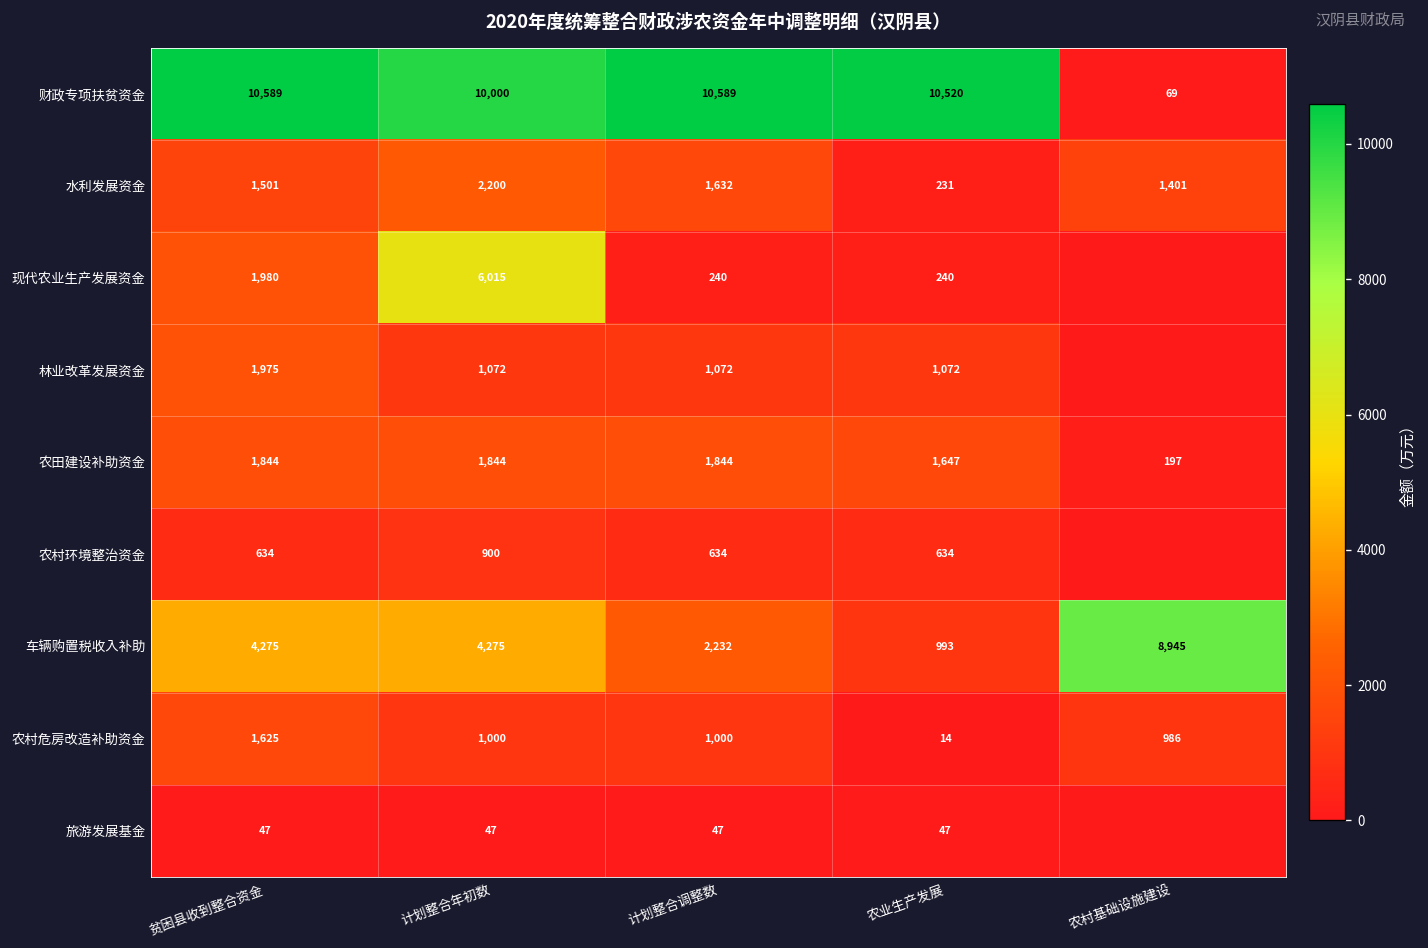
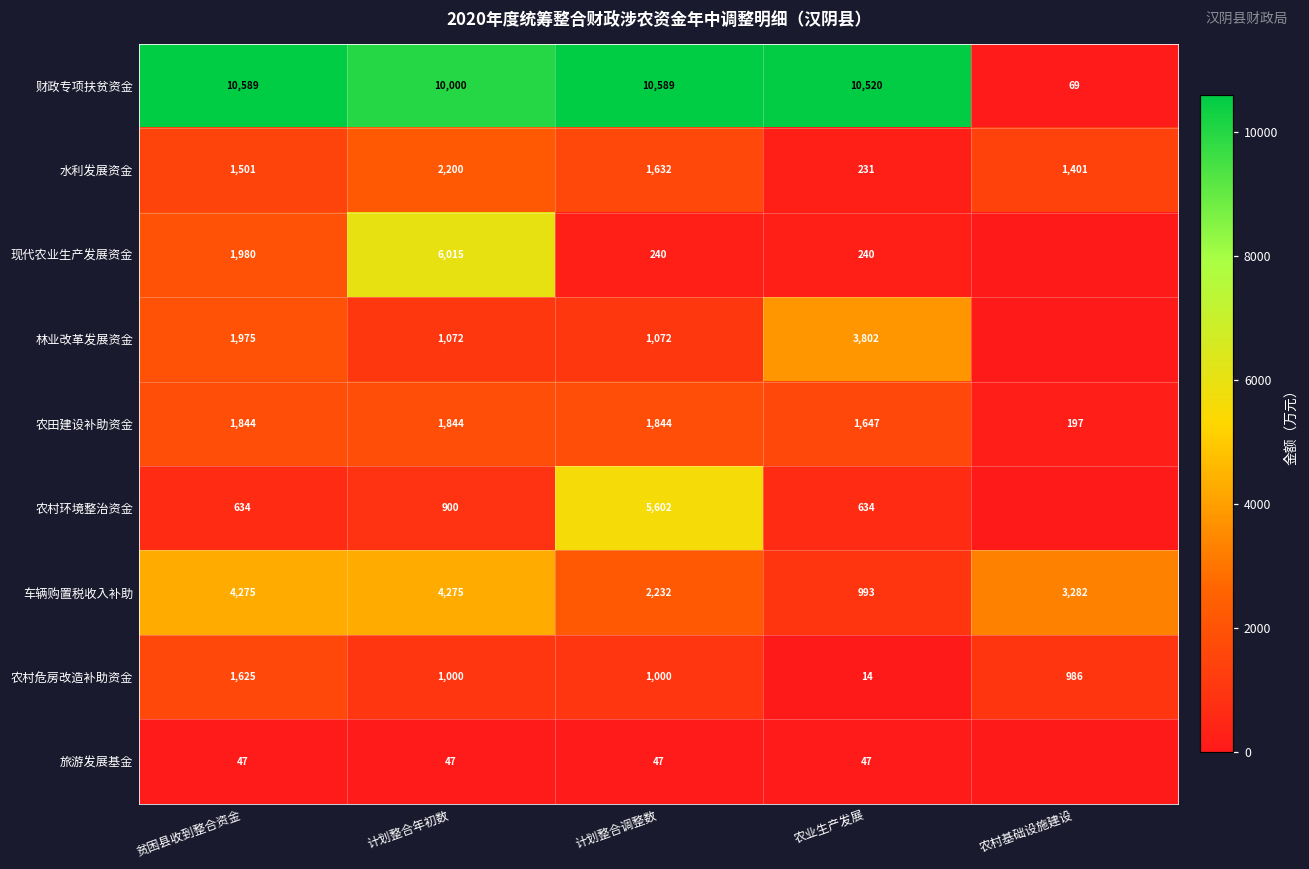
林业改革发展资金, 农业生产发展: 1,072 -> 3,802
农村环境整治资金, 计划整合调整数: 634 -> 5,602
车辆购置税收入补助, 农村基础设施建设: 8,945 -> 3,282
